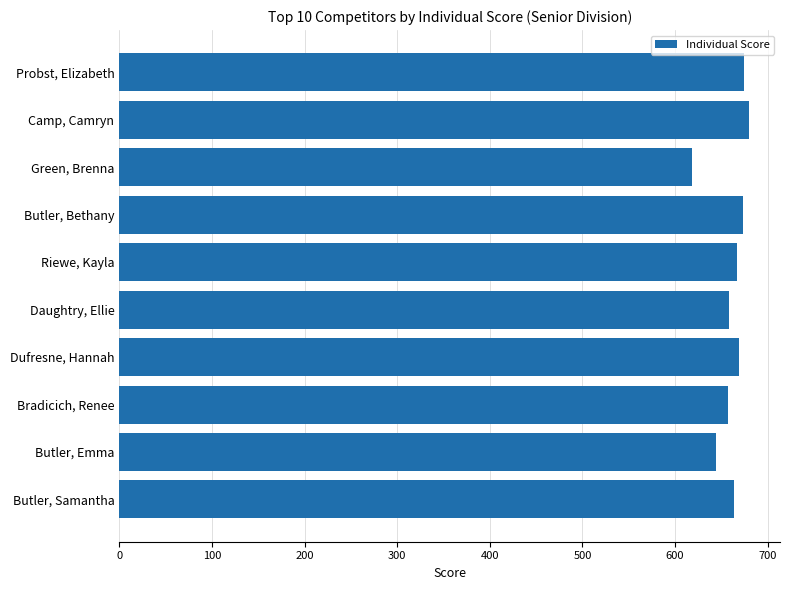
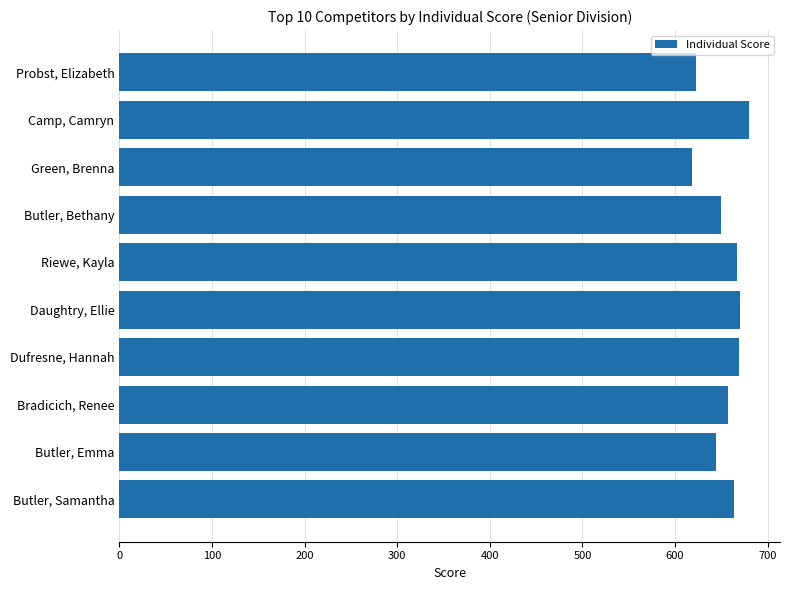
Probst, Elizabeth: 670 -> 620
Butler, Bethany: 670 -> 650
Daughtry, Ellie: 660 -> 670
